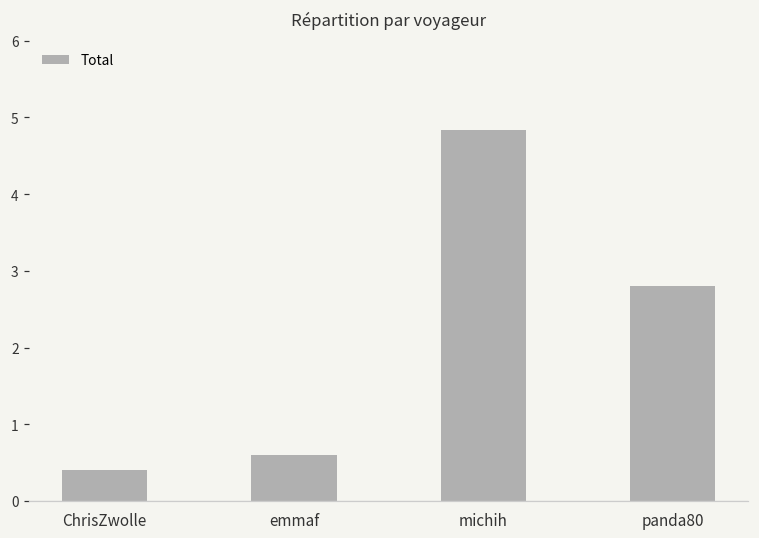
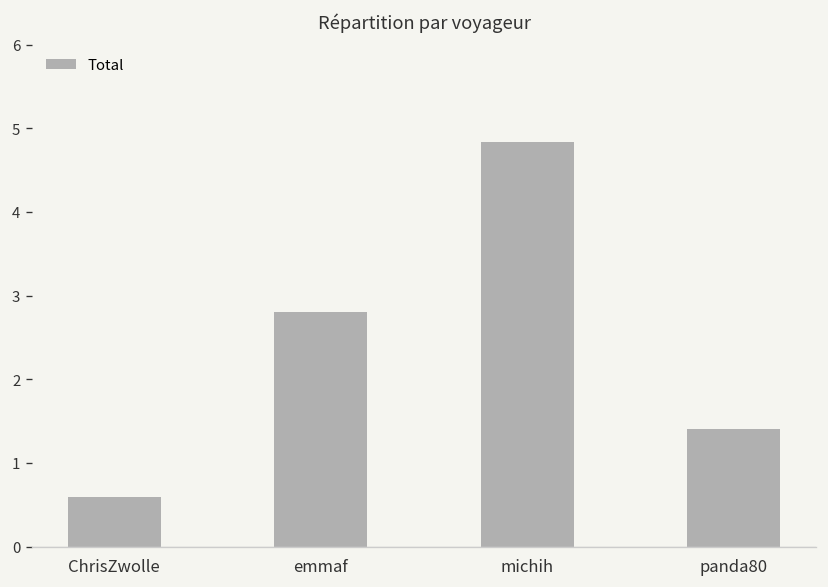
ChrisZwolle: 0.4 -> 0.6
emmaf: 0.6 -> 2.8
panda80: 2.8 -> 1.4
